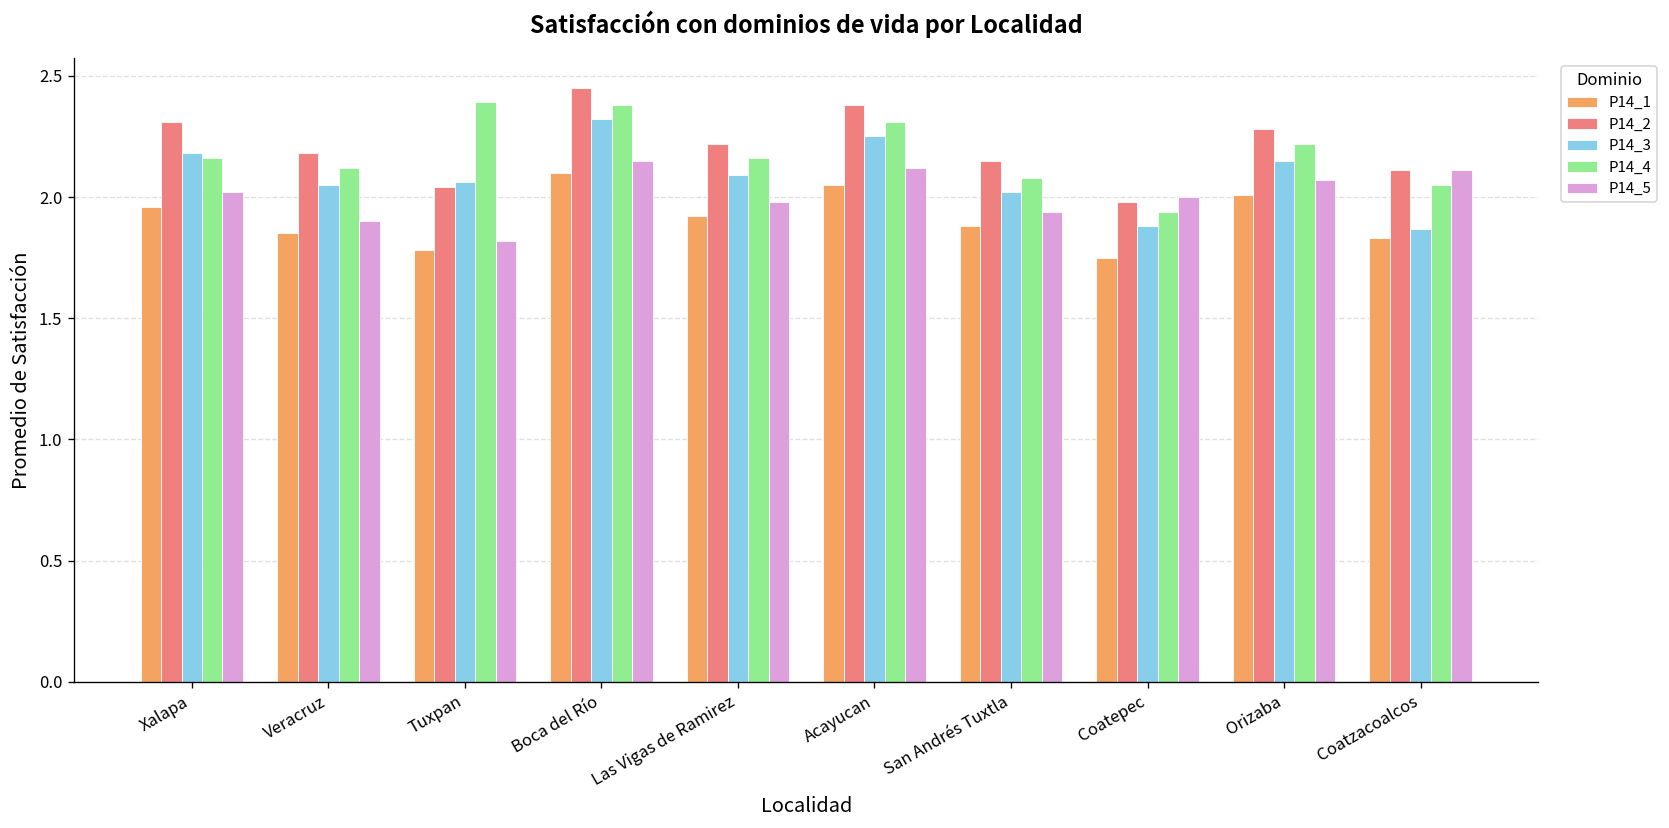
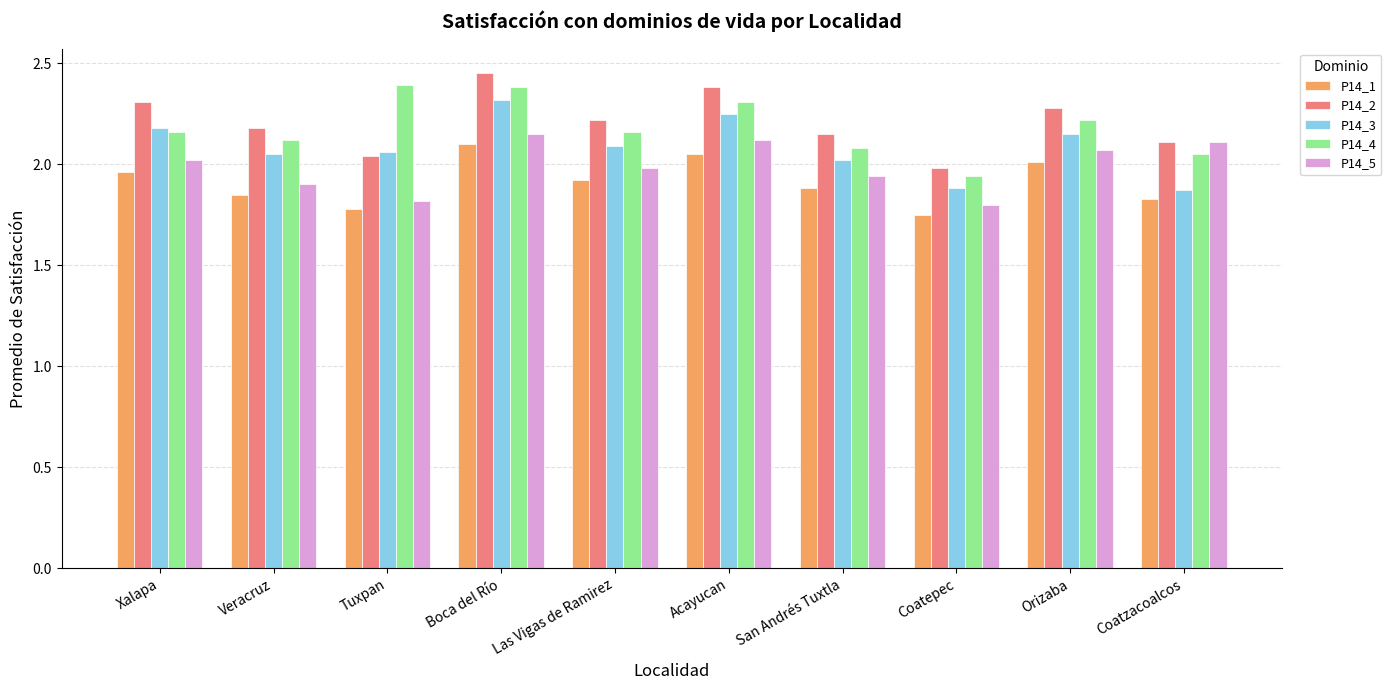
P14_5, Coatepec: 2.0 -> 1.8
